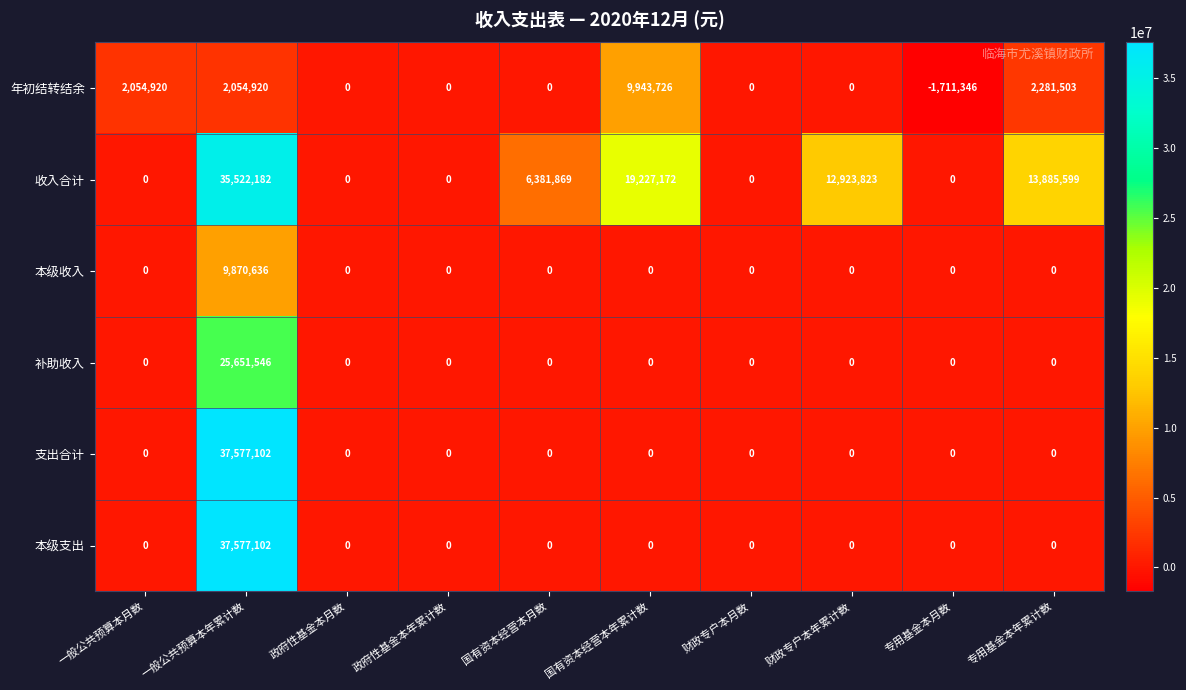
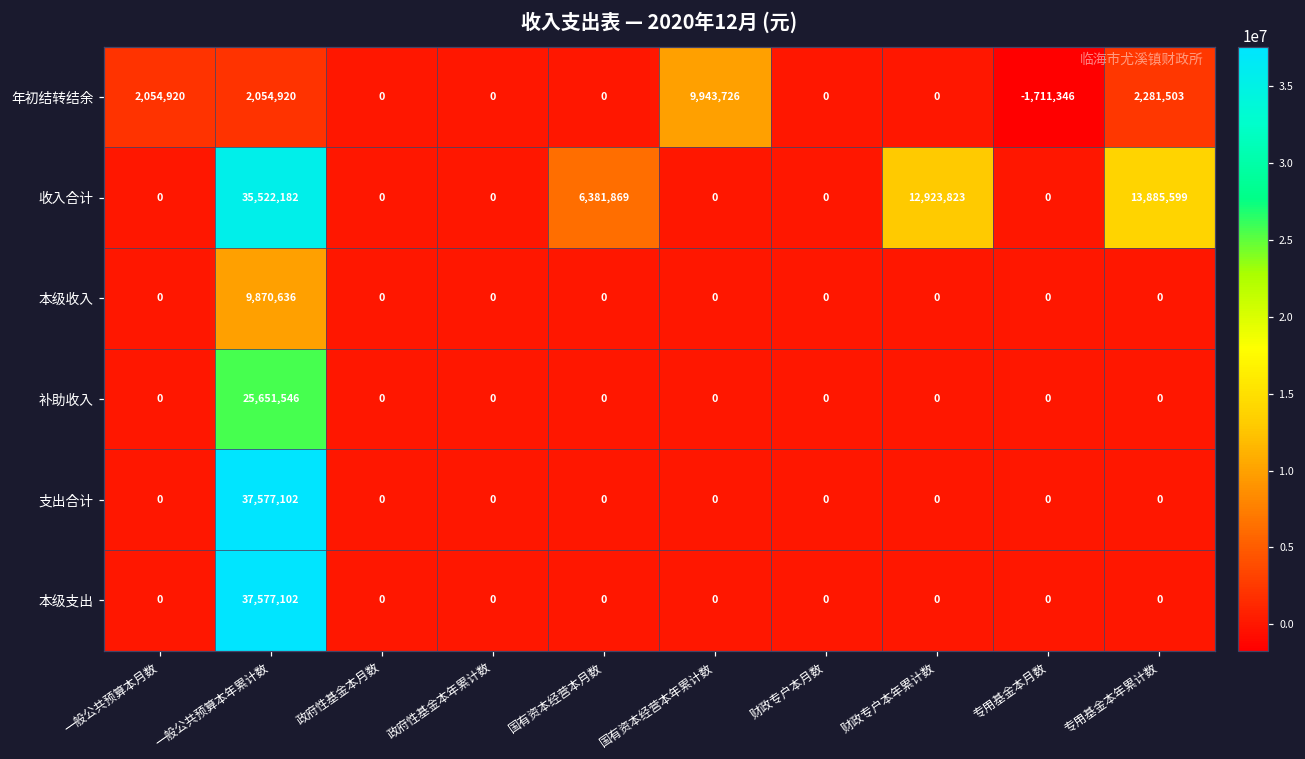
收入合计, 国有资本经营本年累计数: 19,227,172 -> 0
